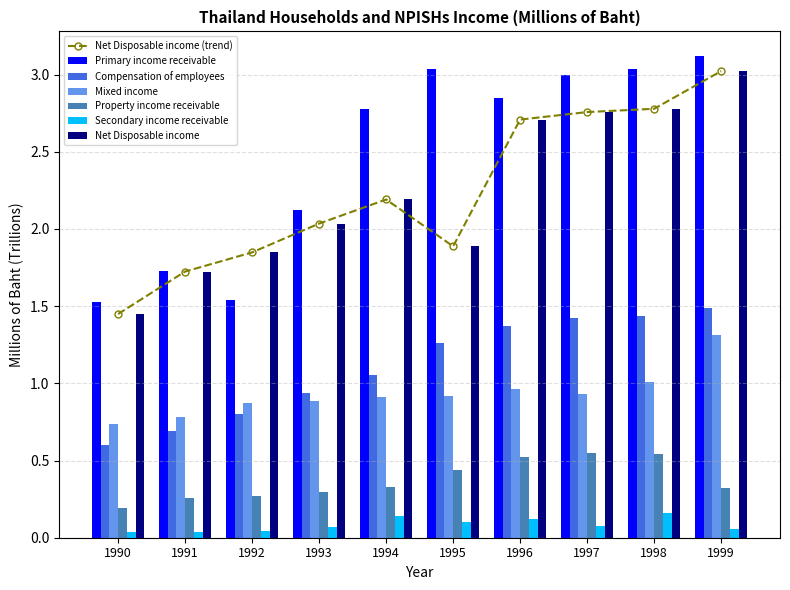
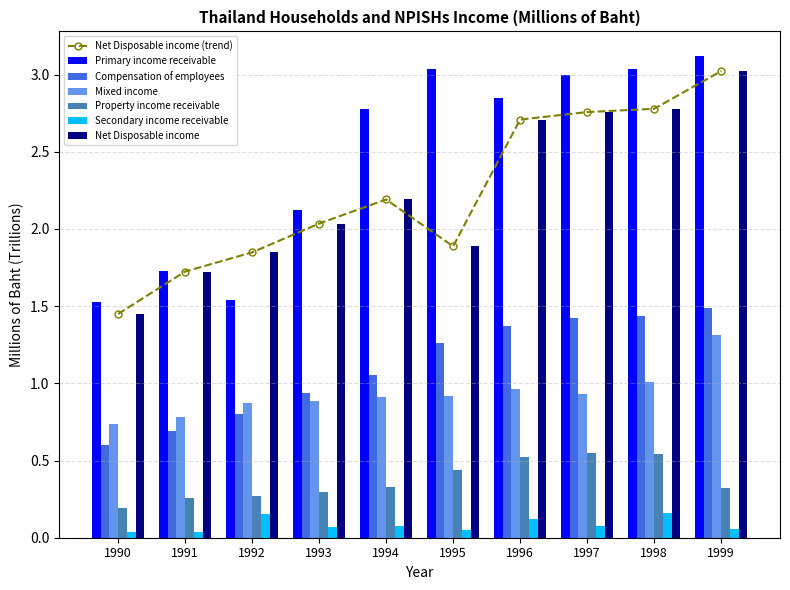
Secondary income receivable, 1992: 0.05 -> 0.15
Secondary income receivable, 1994: 0.14 -> 0.08
Secondary income receivable, 1995: 0.10 -> 0.05
